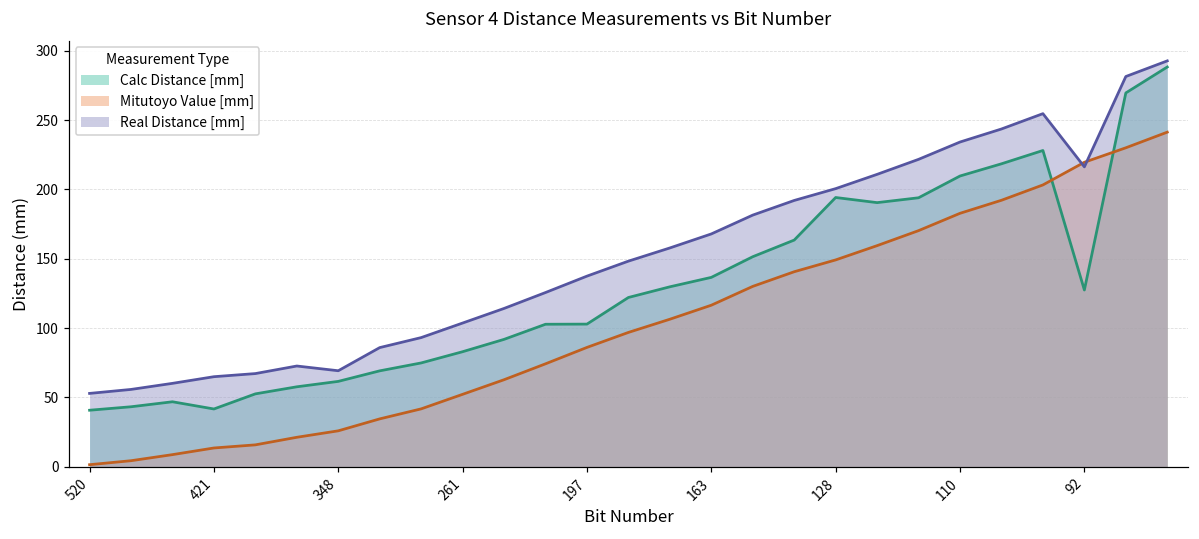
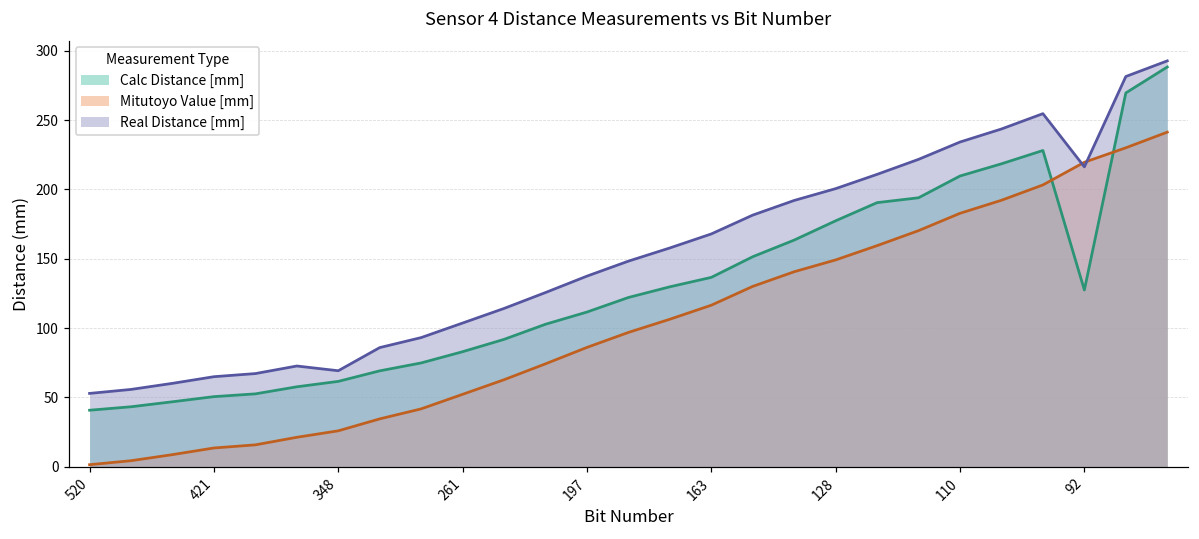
Calc Distance [mm], 421: 42 -> 51
Calc Distance [mm], 197: 103 -> 112
Calc Distance [mm], 128: 194 -> 177
